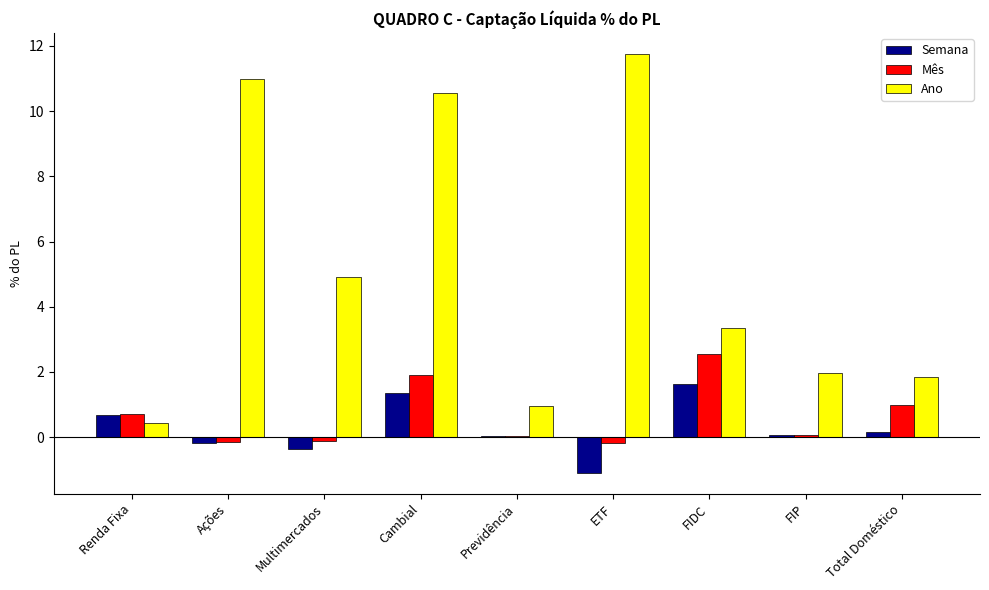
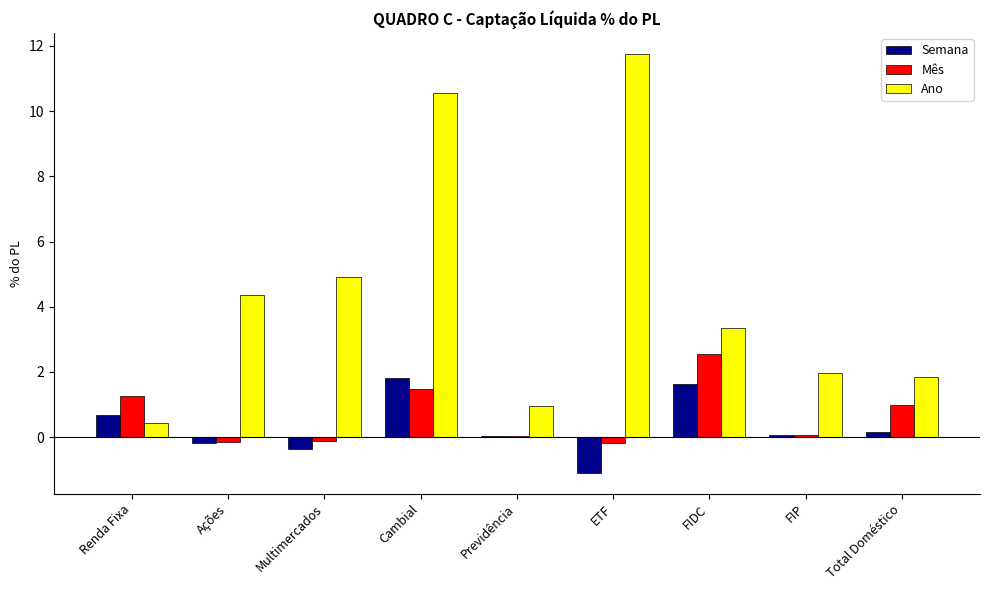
Mês, Renda Fixa: 0.7 -> 1.2
Ano, Ações: 11.0 -> 4.4
Semana, Cambial: 1.4 -> 1.8
Mês, Cambial: 1.9 -> 1.5
